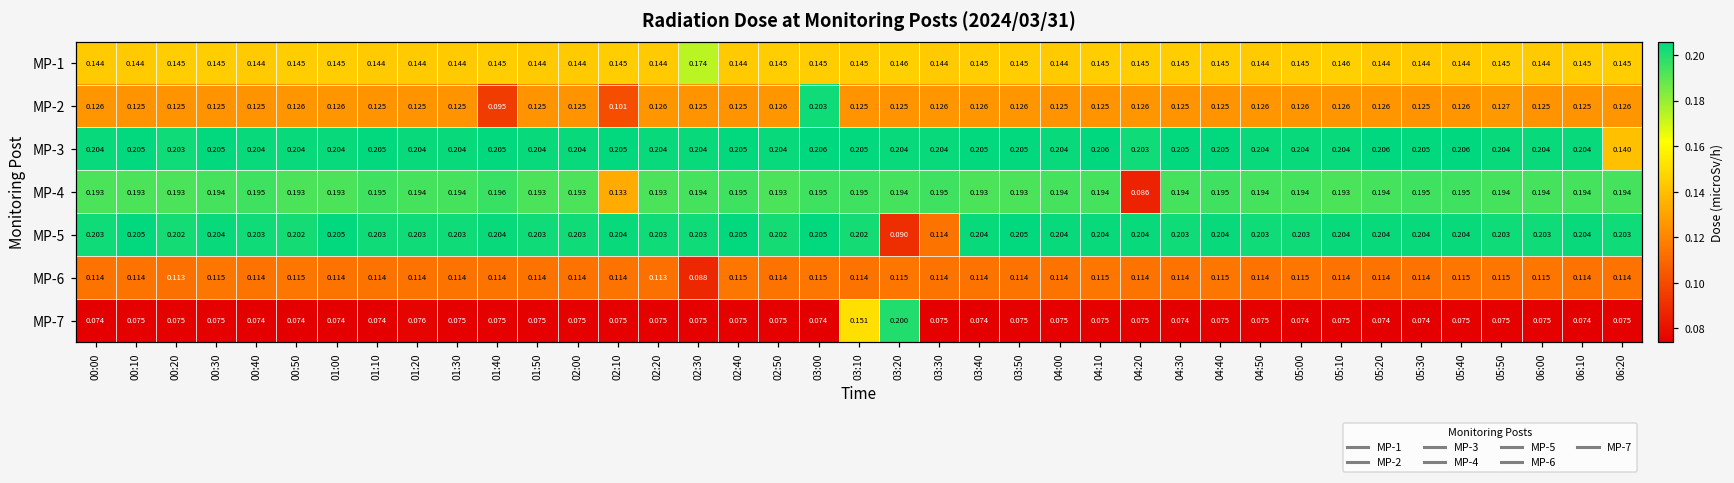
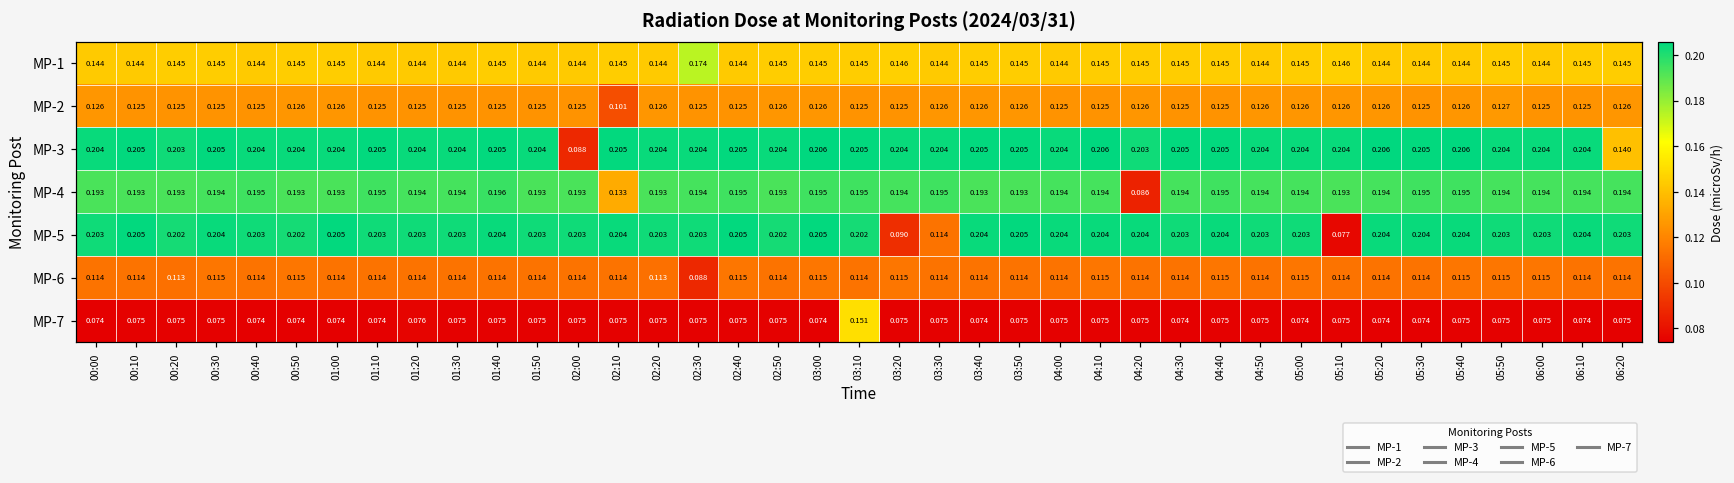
MP-2, 01:40: 0.095 -> 0.125
MP-2, 03:00: 0.203 -> 0.126
MP-3, 02:00: 0.204 -> 0.088
MP-5, 05:10: 0.204 -> 0.077
MP-7, 03:20: 0.200 -> 0.075
